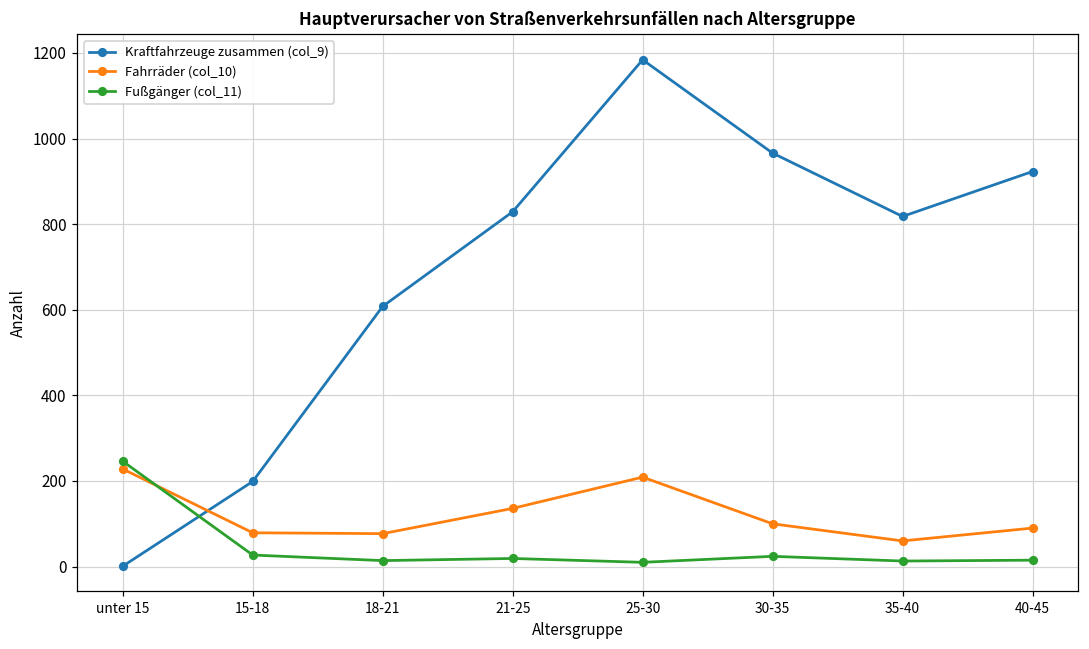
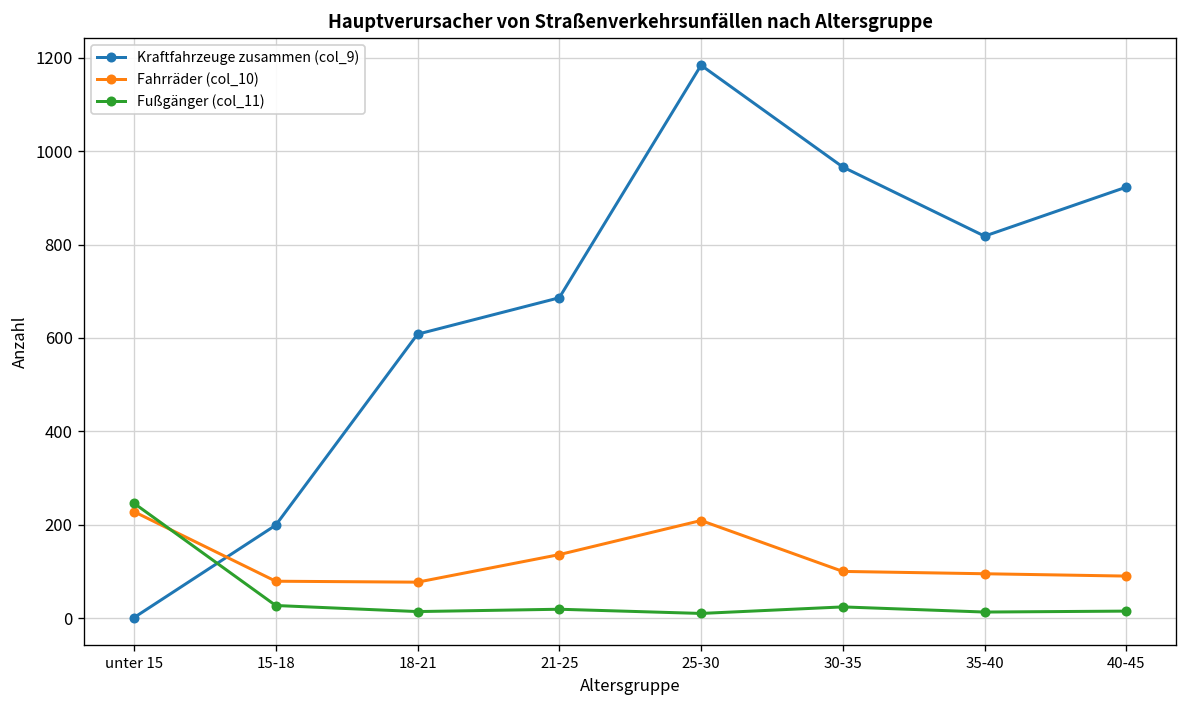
Kraftfahrzeuge zusammen (col_9), 21-25: 830 -> 690
Fahrräder (col_10), 35-40: 60 -> 100
